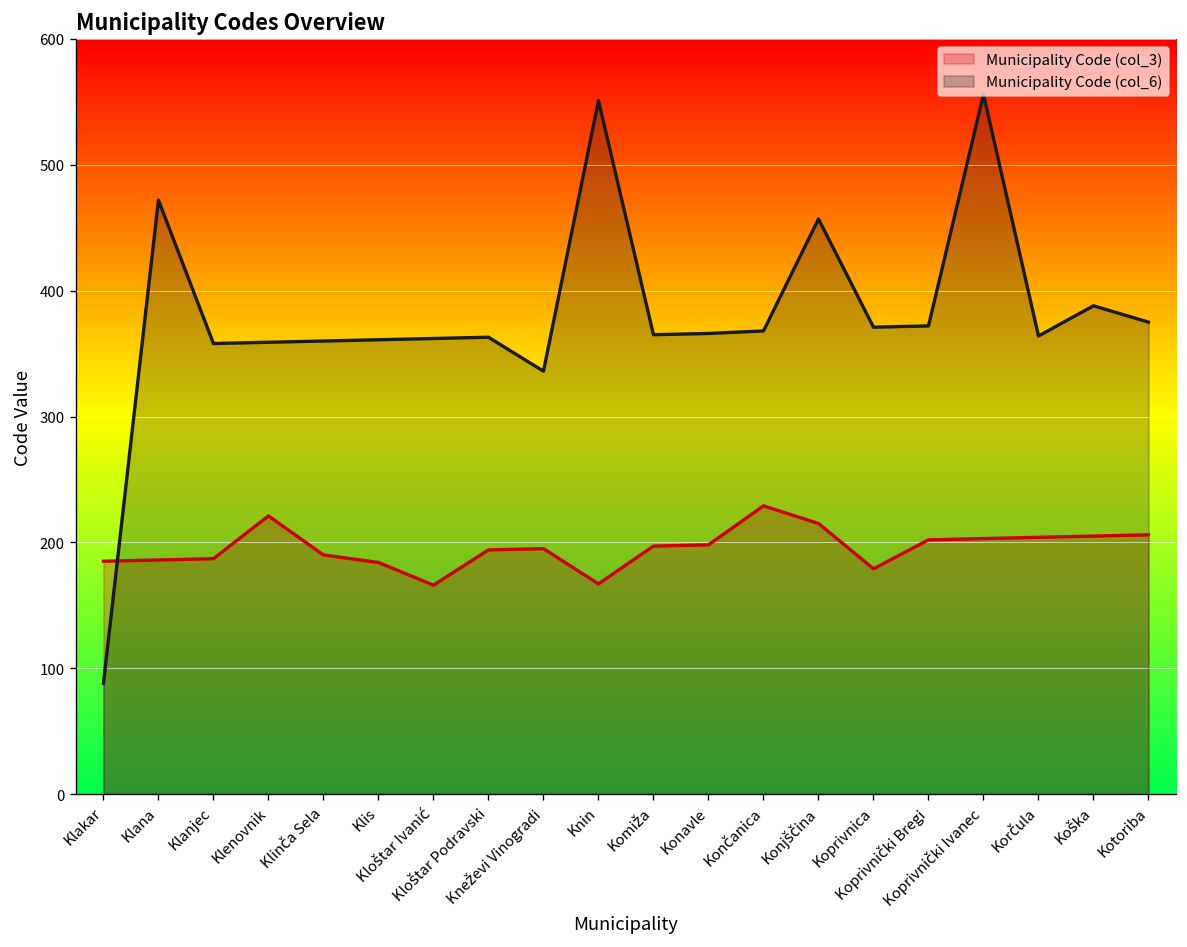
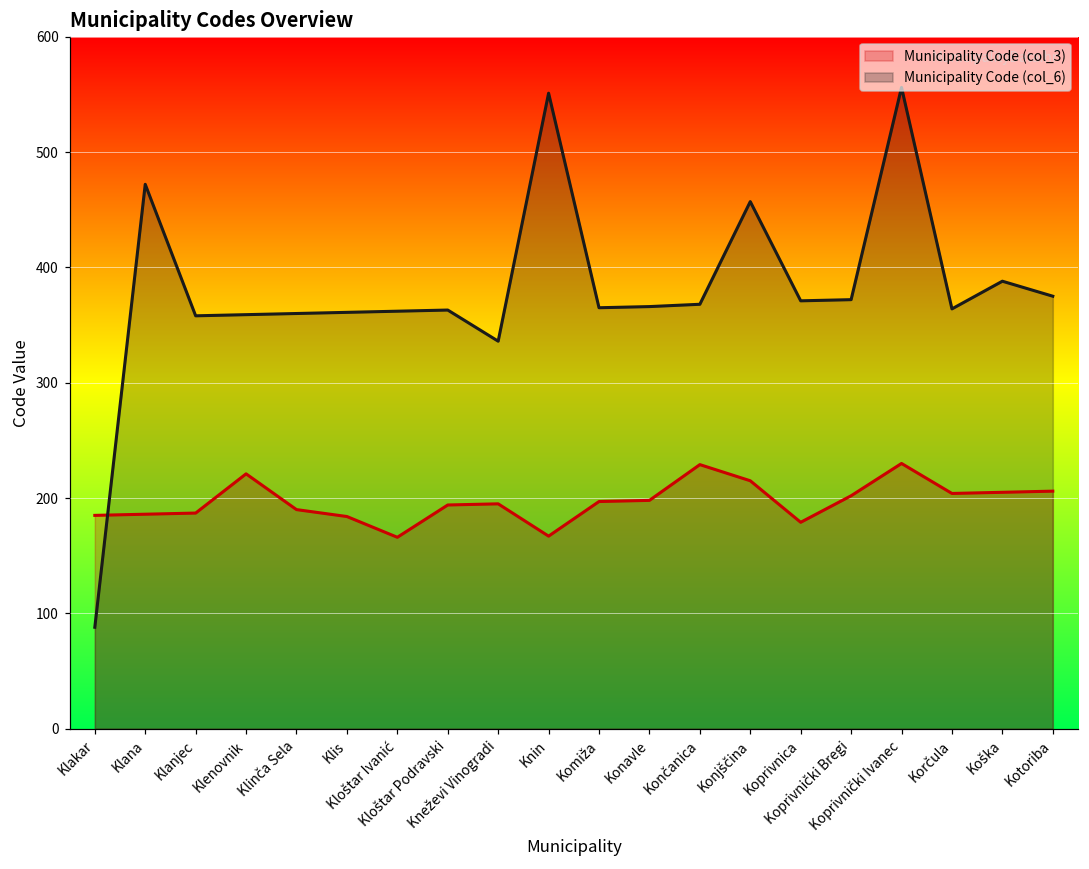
Municipality Code (col_3), Koprivnički Ivanec: 203 -> 230
